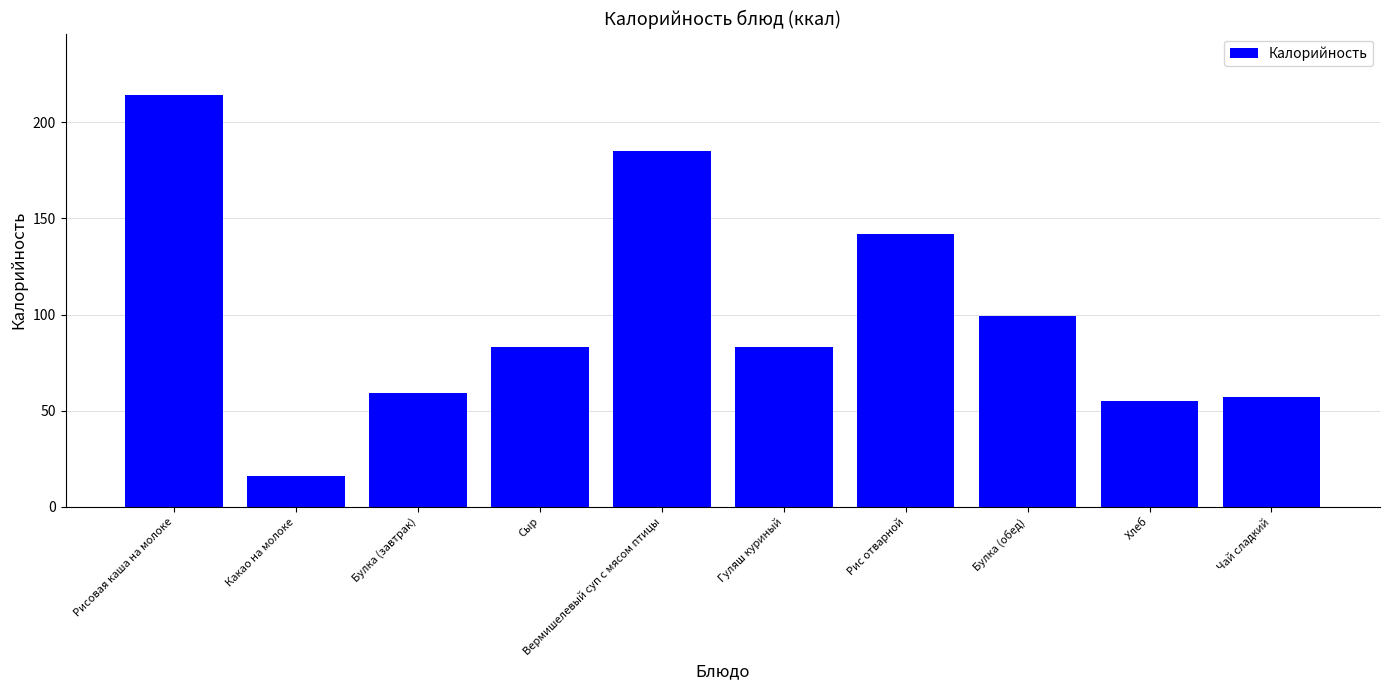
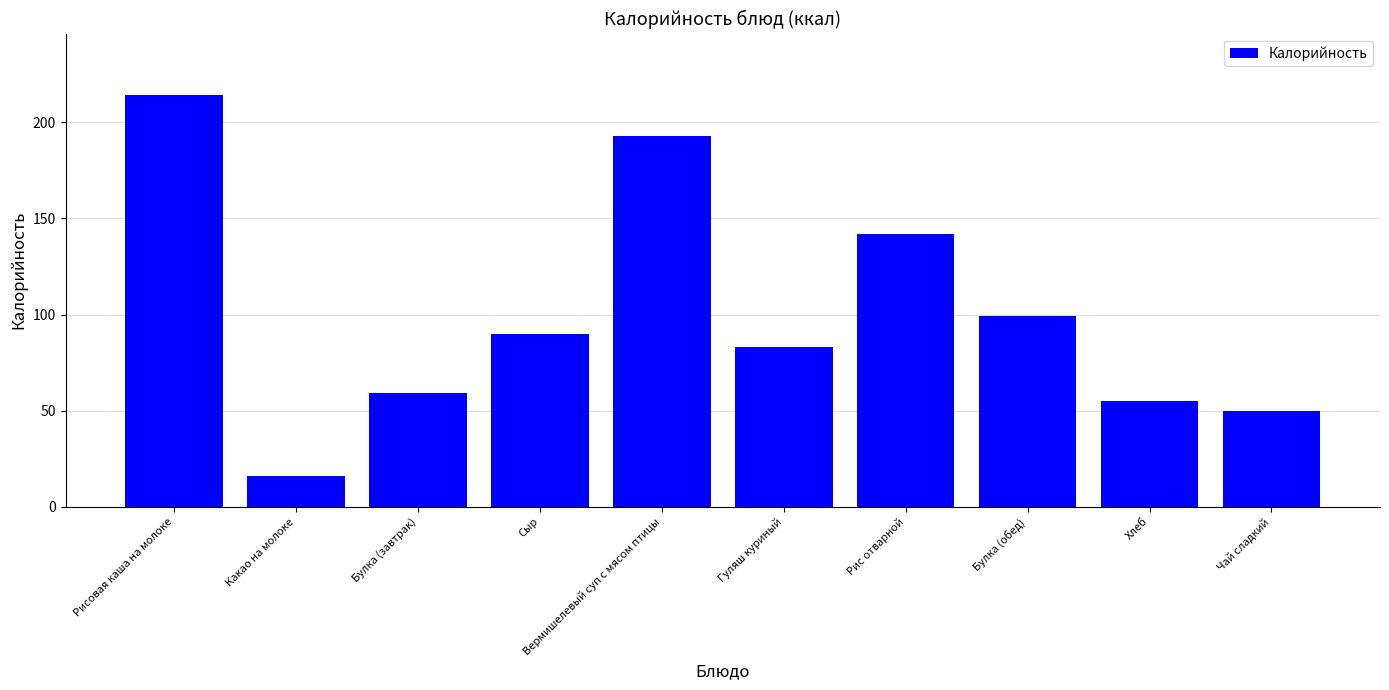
Сыр: 83 -> 90
Вермишелевый суп с мясом птицы: 185 -> 193
Чай сладкий: 57 -> 50
